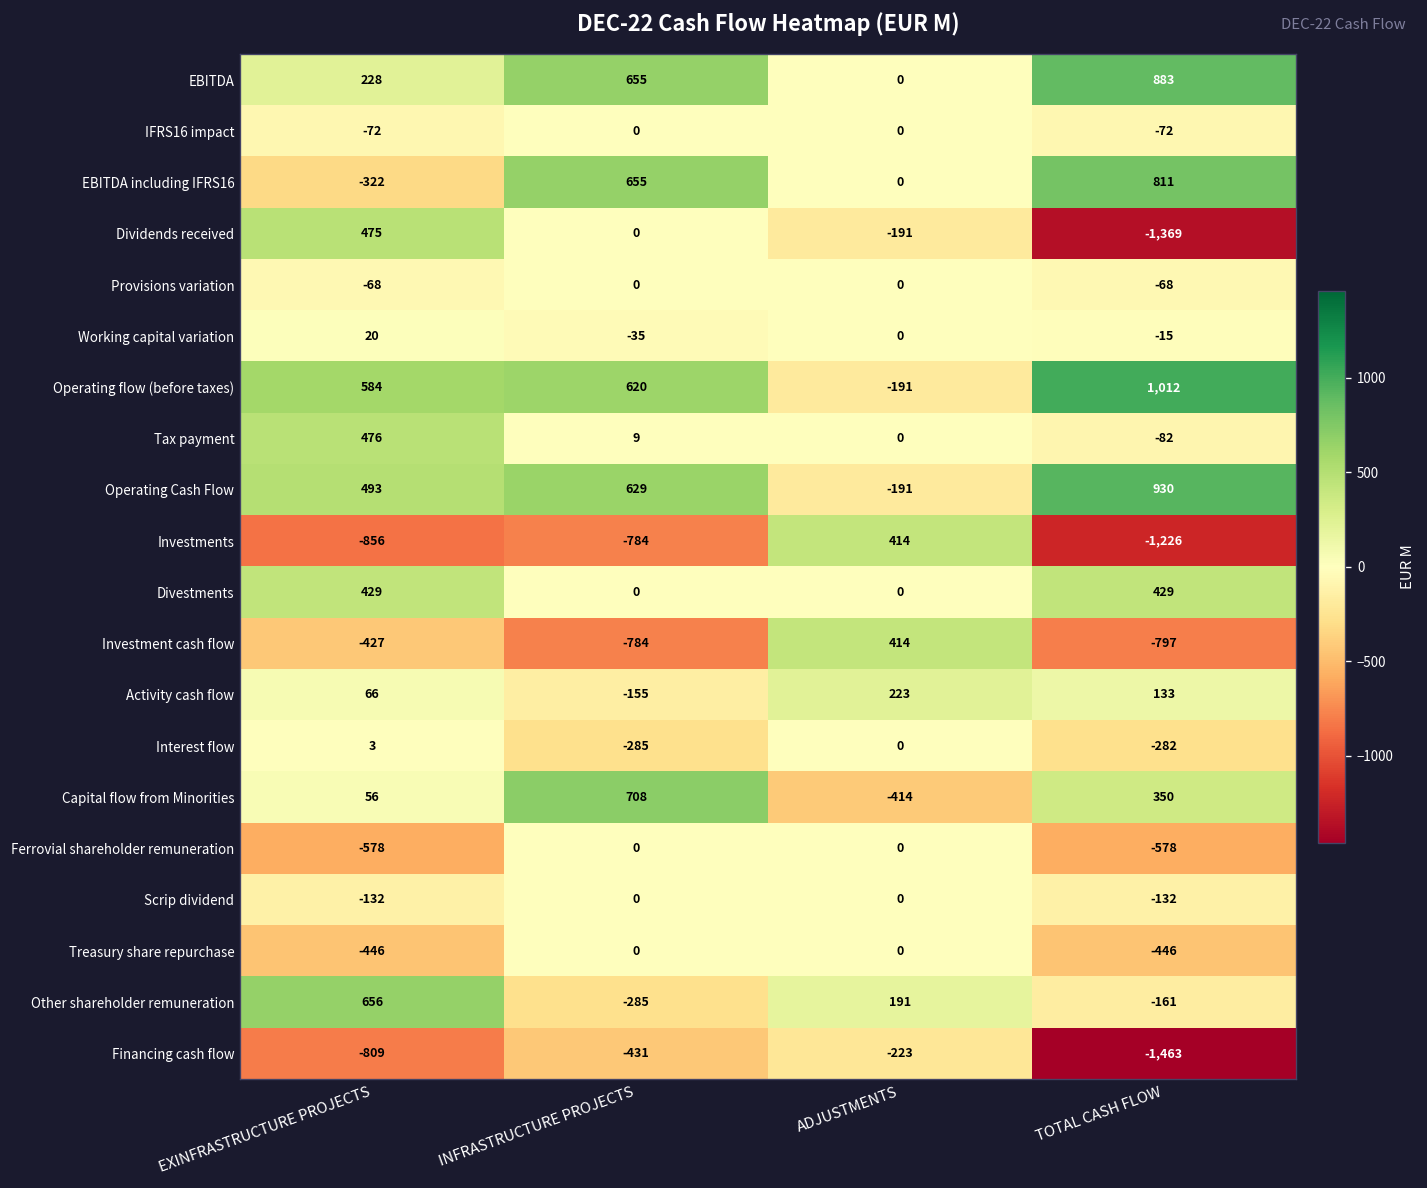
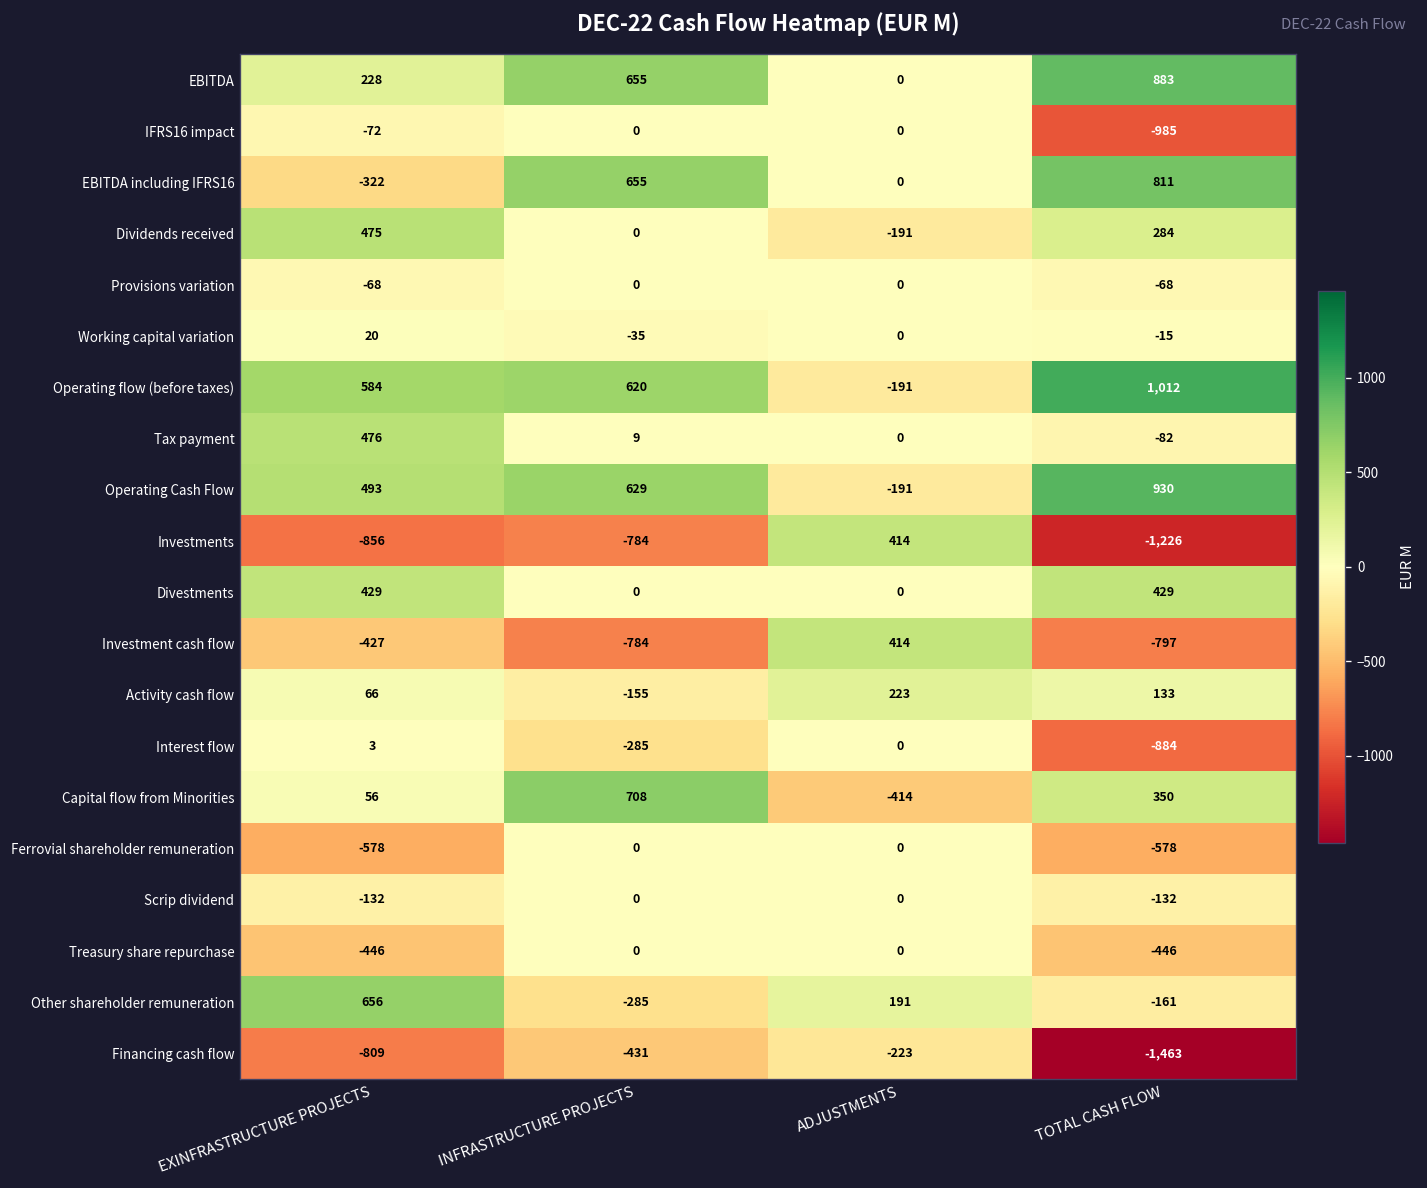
IFRS16 impact, TOTAL CASH FLOW: -72 -> -985
Dividends received, TOTAL CASH FLOW: -1,369 -> 284
Interest flow, TOTAL CASH FLOW: -282 -> -884
